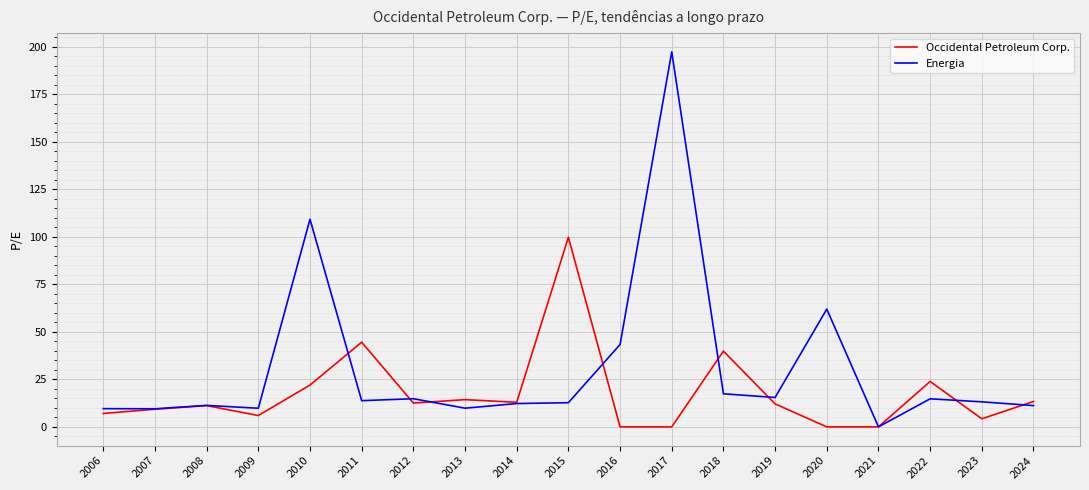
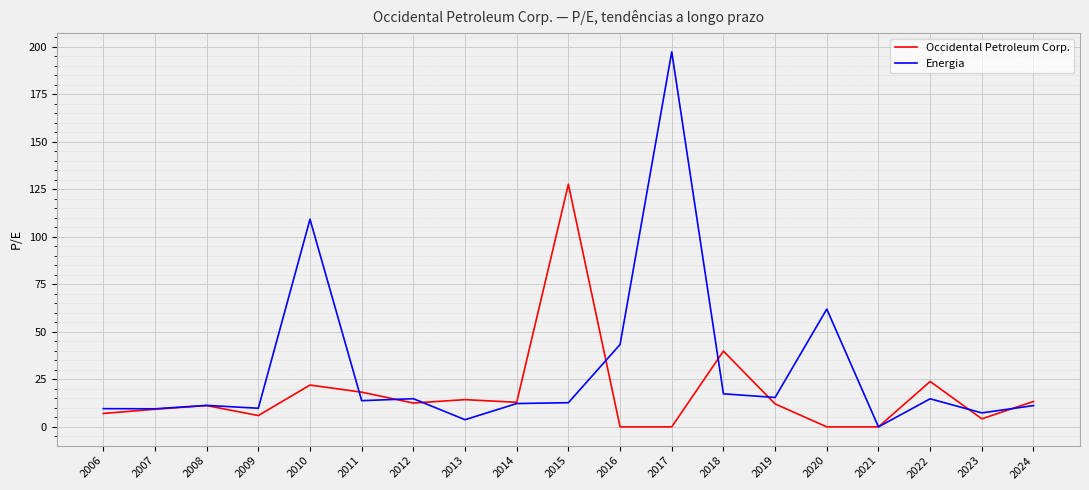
Occidental Petroleum Corp., 2011: 45 -> 18
Energia, 2013: 10 -> 4
Occidental Petroleum Corp., 2015: 100 -> 128
Energia, 2023: 13 -> 7
